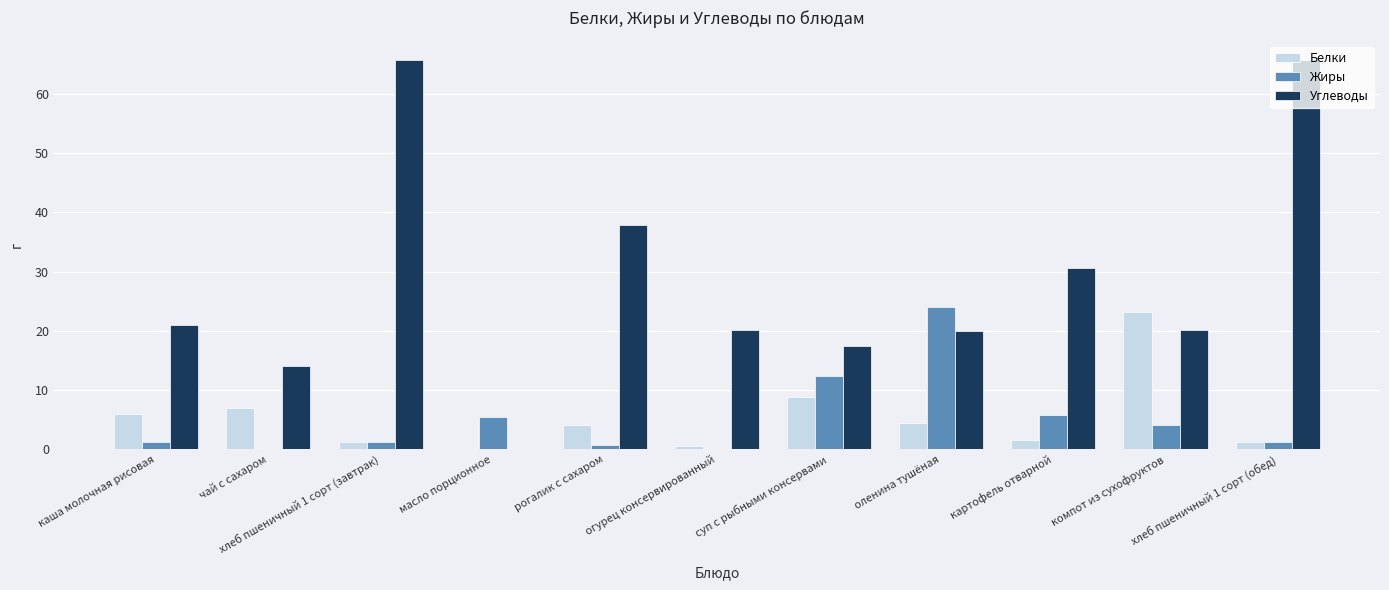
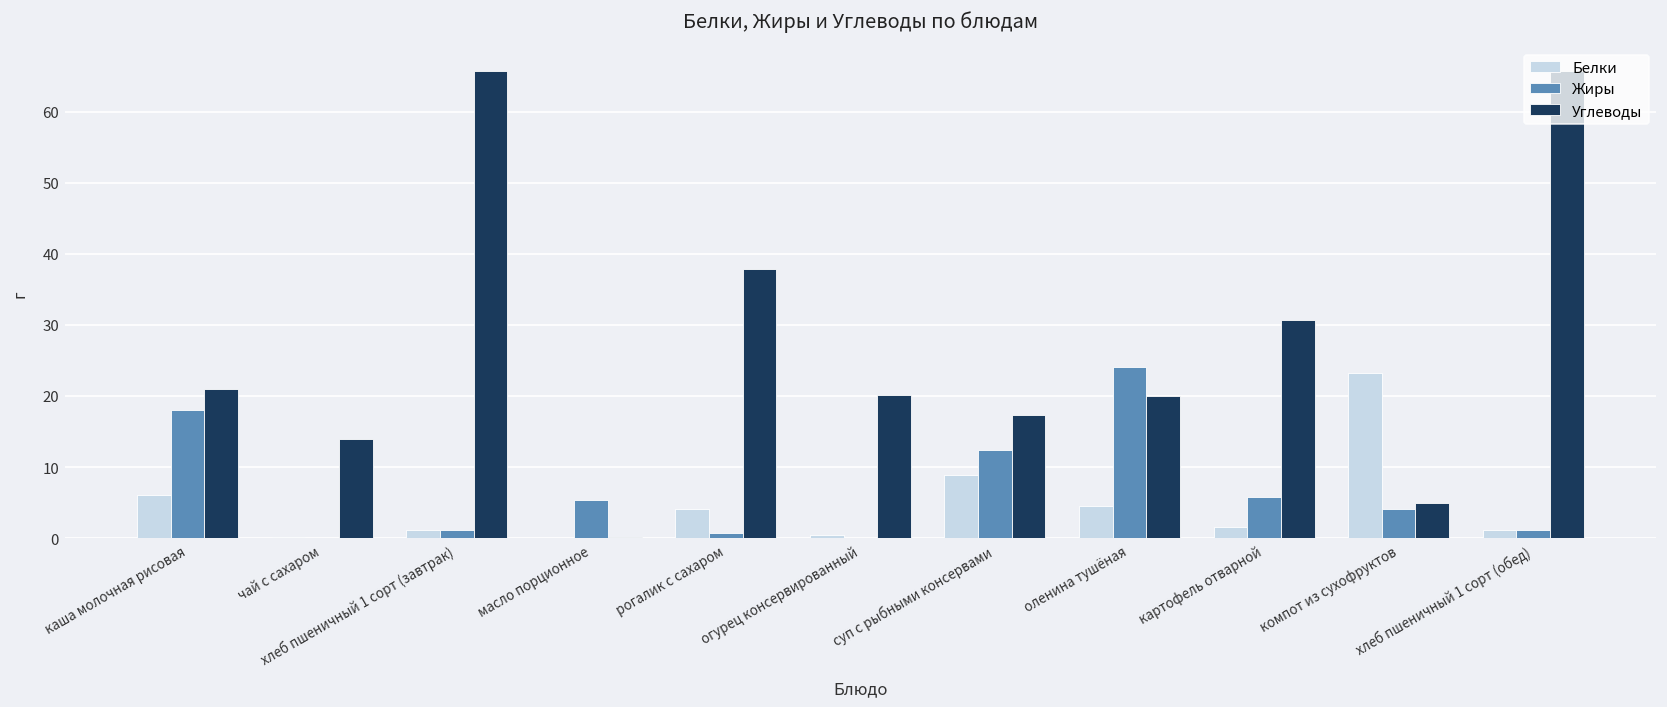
Жиры, каша молочная рисовая: 1 -> 18
Белки, чай с сахаром: 7 -> 0
Углеводы, компот из сухофруктов: 20 -> 5
